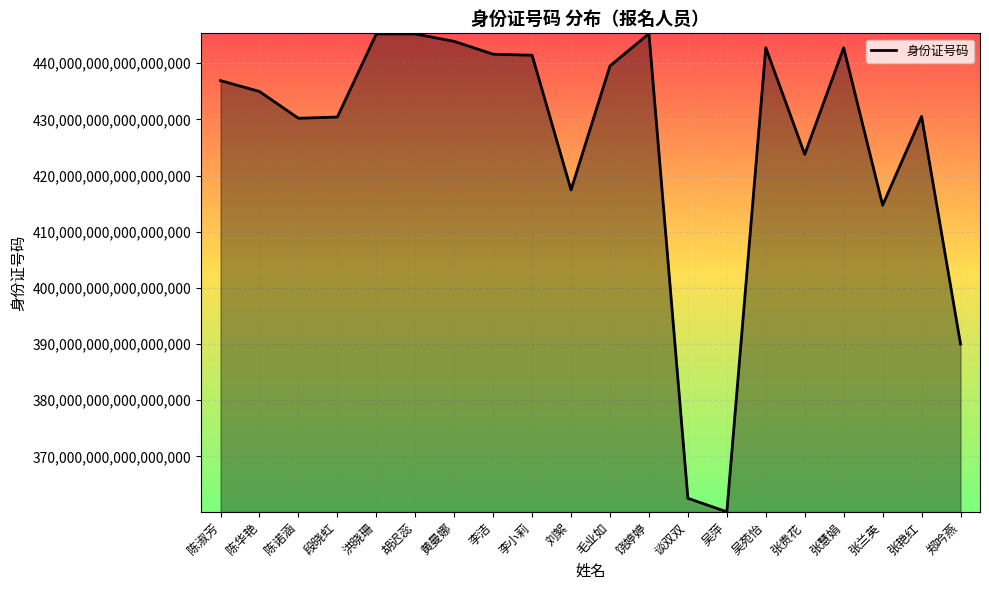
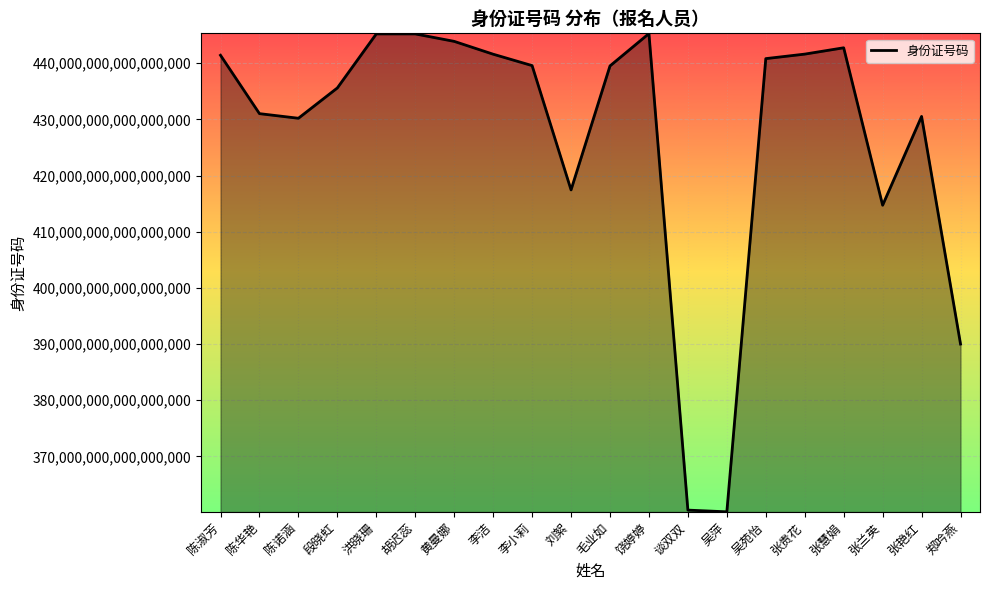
陈淑芳: 437,000,000,000,000,000 -> 441,000,000,000,000,000
陈华艳: 435,000,000,000,000,000 -> 431,000,000,000,000,000
段晓虹: 430,000,000,000,000,000 -> 436,000,000,000,000,000
李小莉: 441,000,000,000,000,000 -> 440,000,000,000,000,000
谈双双: 363,000,000,000,000,000 -> 360,000,000,000,000,000
吴苑怡: 443,000,000,000,000,000 -> 441,000,000,000,000,000
张贵花: 424,000,000,000,000,000 -> 442,000,000,000,000,000
